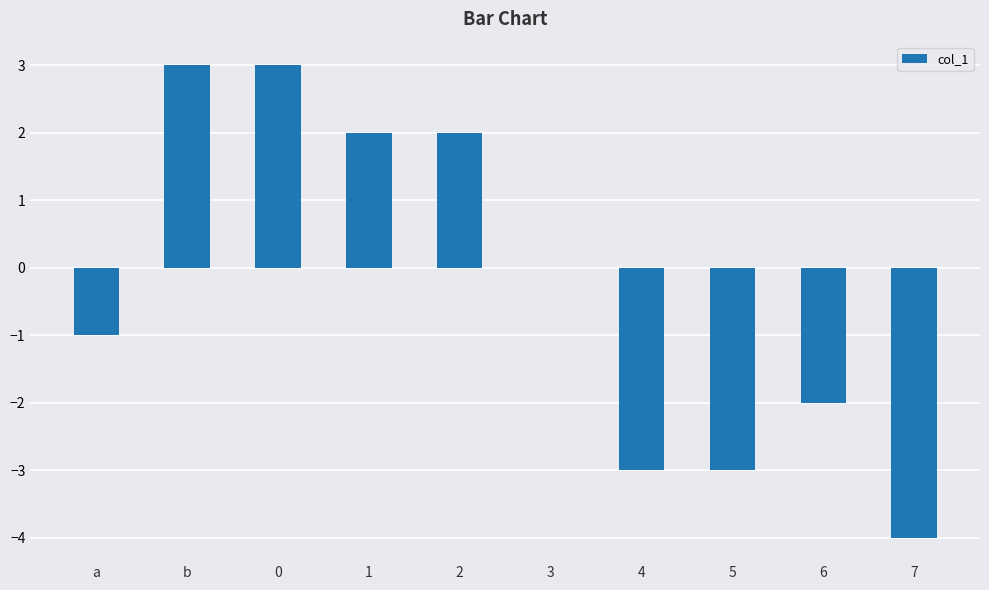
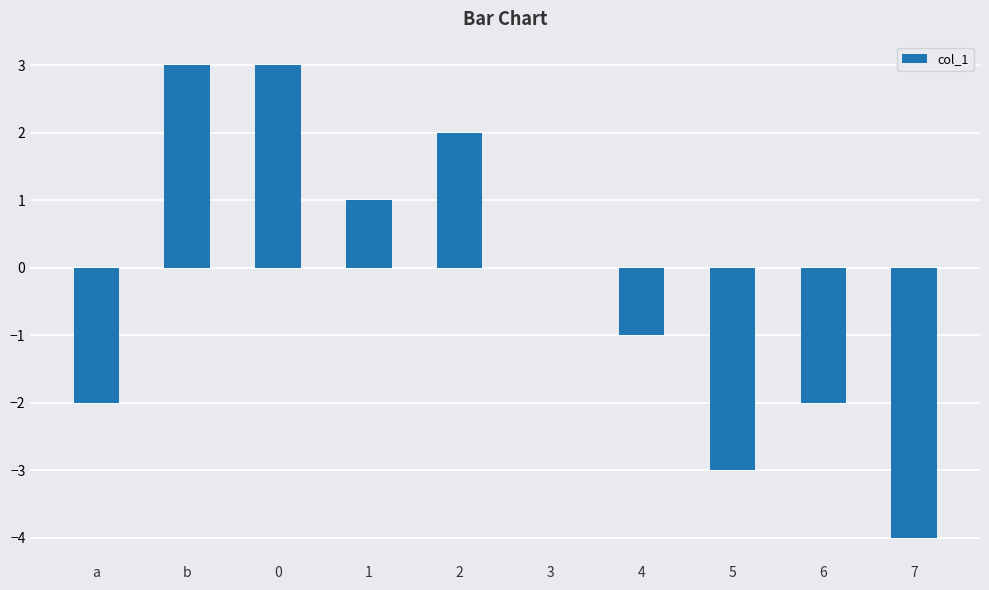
a: -1 -> -2
1: 2 -> 1
4: -3 -> -1
